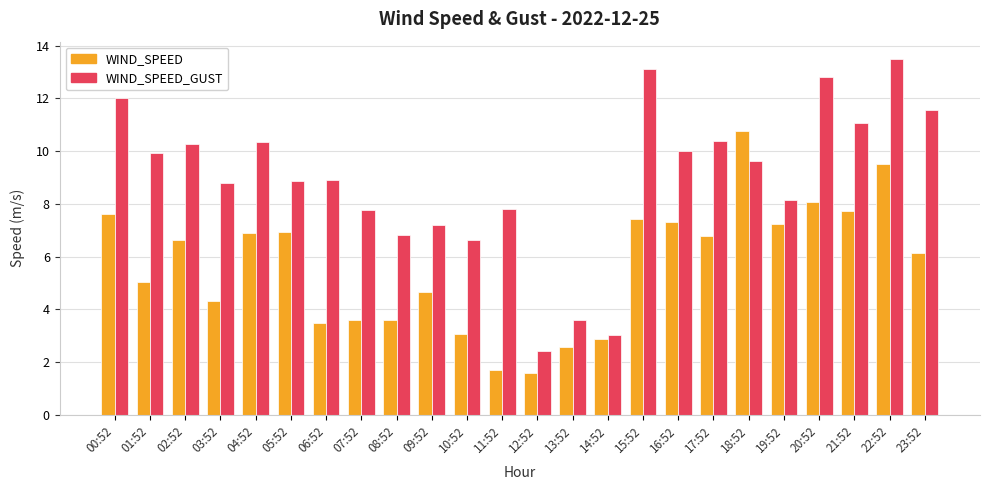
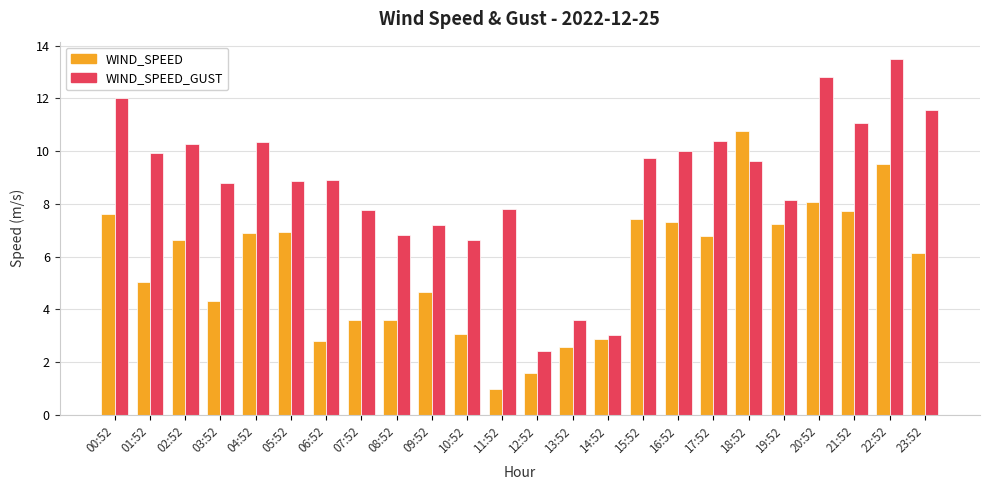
WIND_SPEED, 06:52: 3.5 -> 2.8
WIND_SPEED, 11:52: 1.7 -> 1.0
WIND_SPEED_GUST, 15:52: 13.1 -> 9.7
